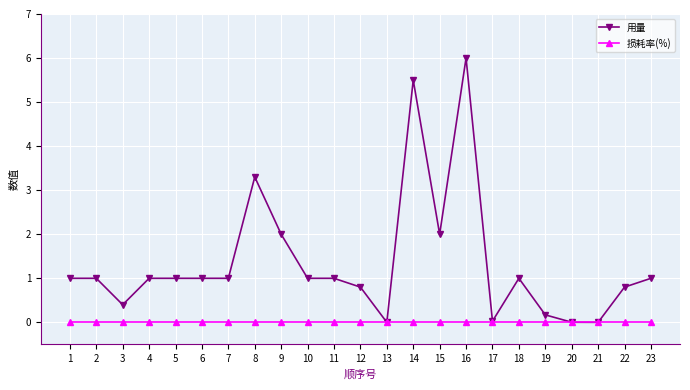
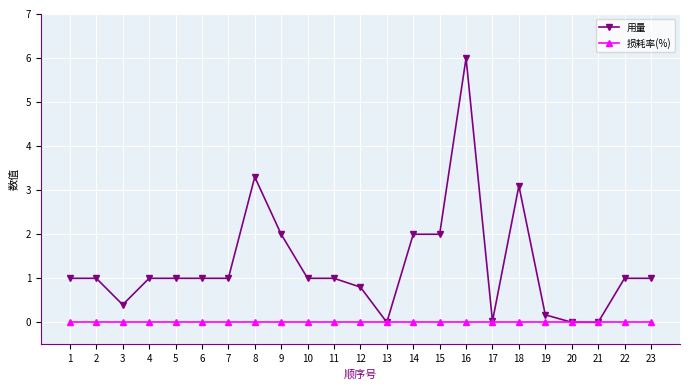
用量, 14: 5.5 -> 2.0
用量, 18: 1.0 -> 3.1
用量, 22: 0.8 -> 1.0
